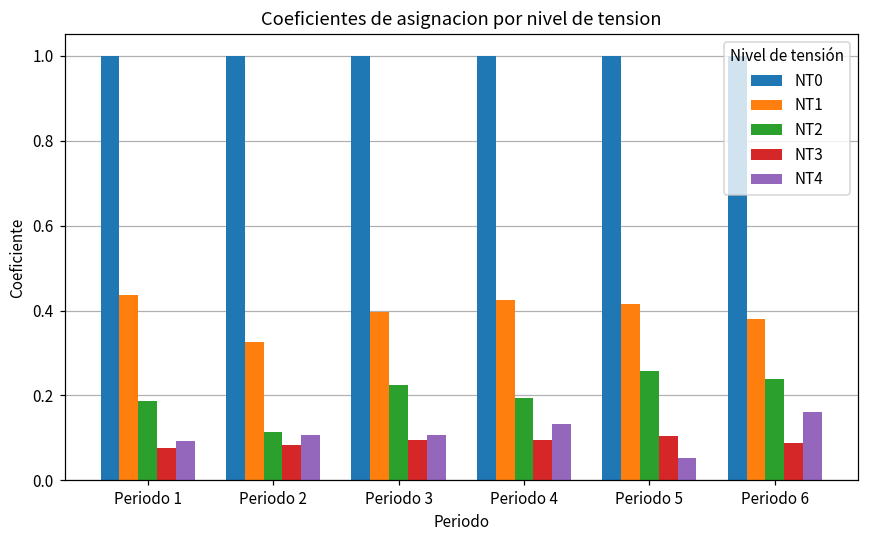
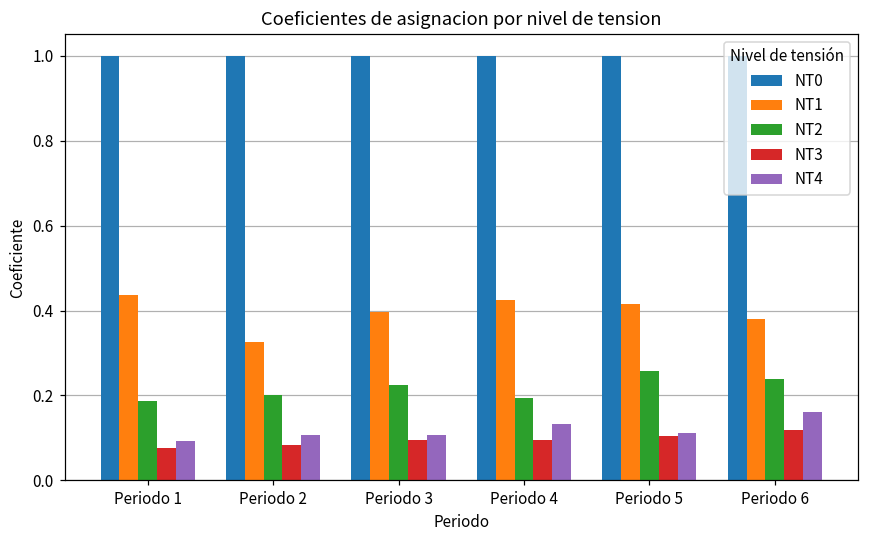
NT2, Periodo 2: 0.11 -> 0.20
NT4, Periodo 5: 0.05 -> 0.11
NT3, Periodo 6: 0.09 -> 0.12
